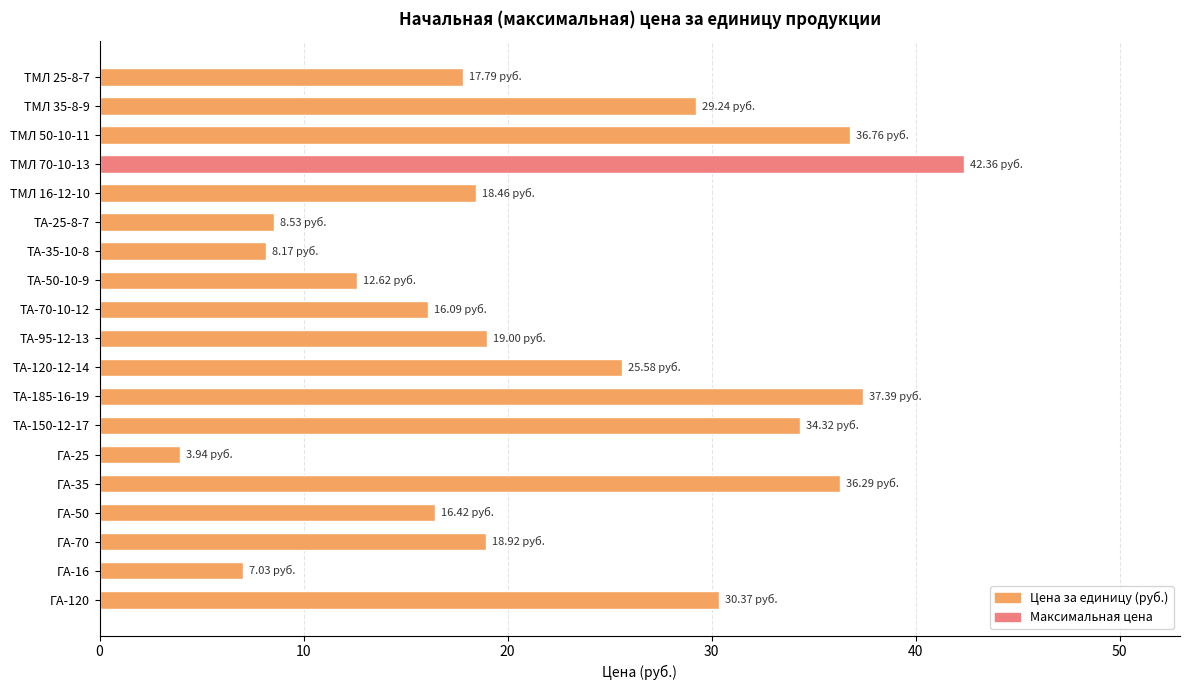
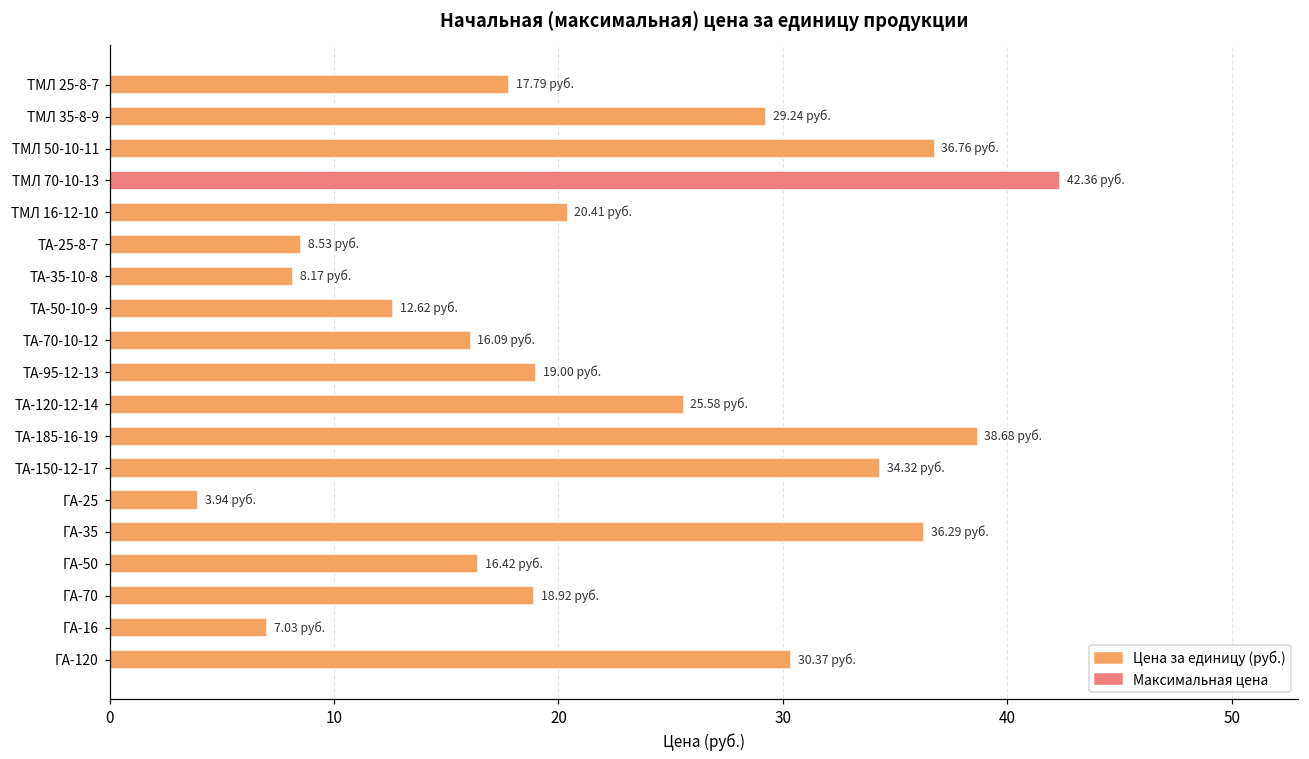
ТМЛ 16-12-10: 18.46 -> 20.41
ТА-185-16-19: 37.39 -> 38.68
